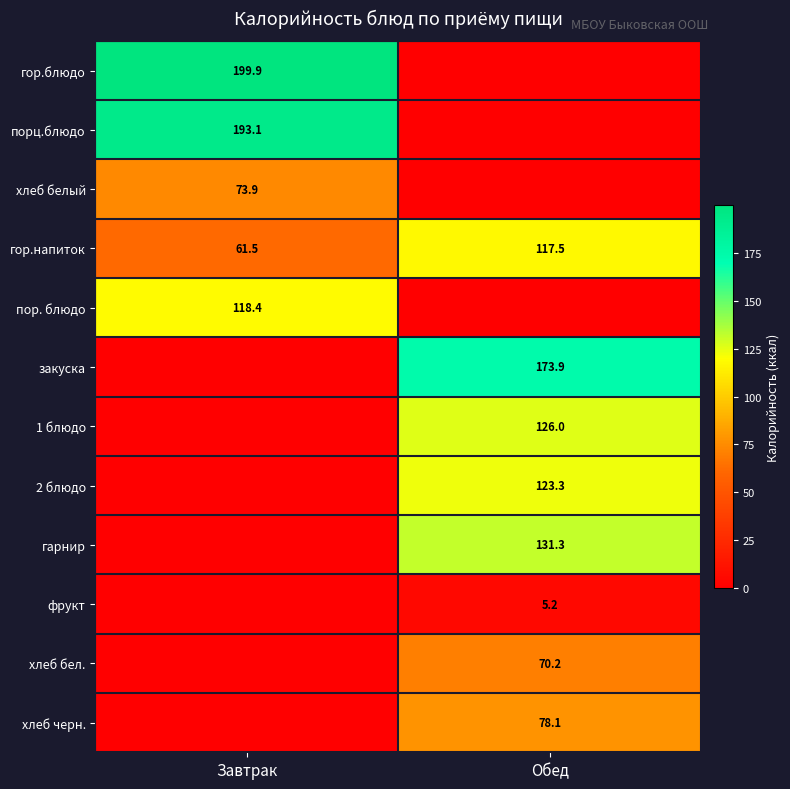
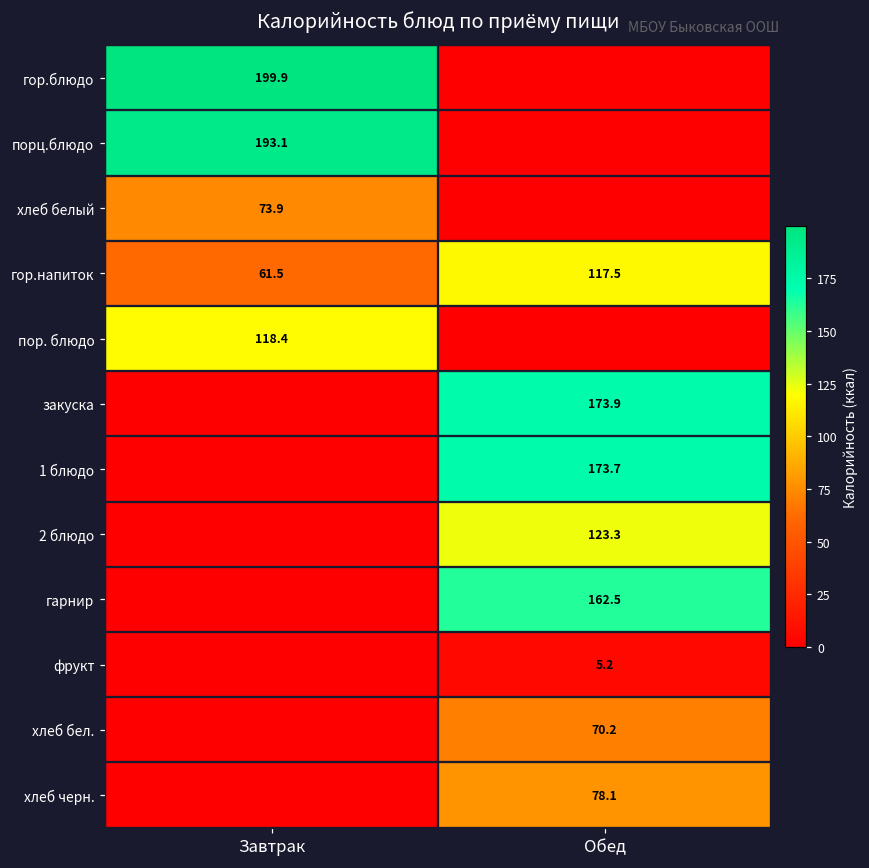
1 блюдо, Обед: 126.0 -> 173.7
гарнир, Обед: 131.3 -> 162.5
